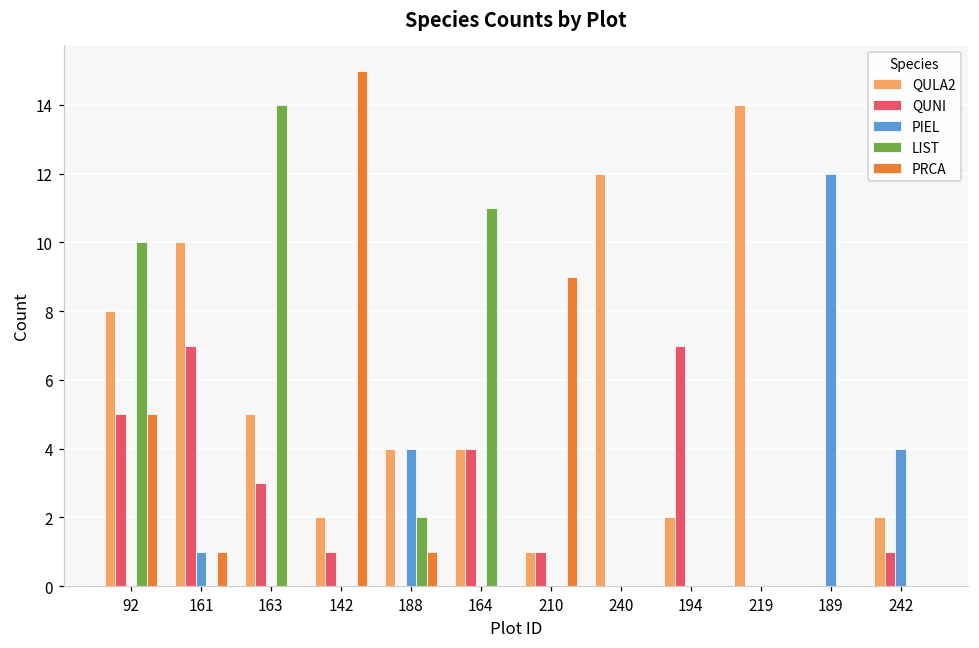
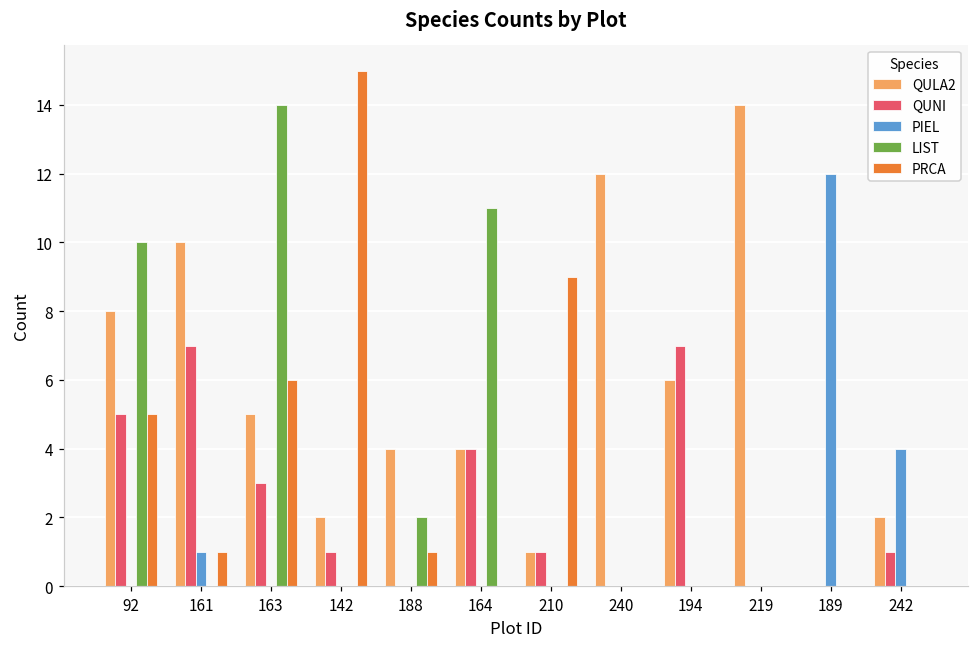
PRCA, 163: 0 -> 6
PIEL, 188: 4 -> 0
QULA2, 194: 2 -> 6
